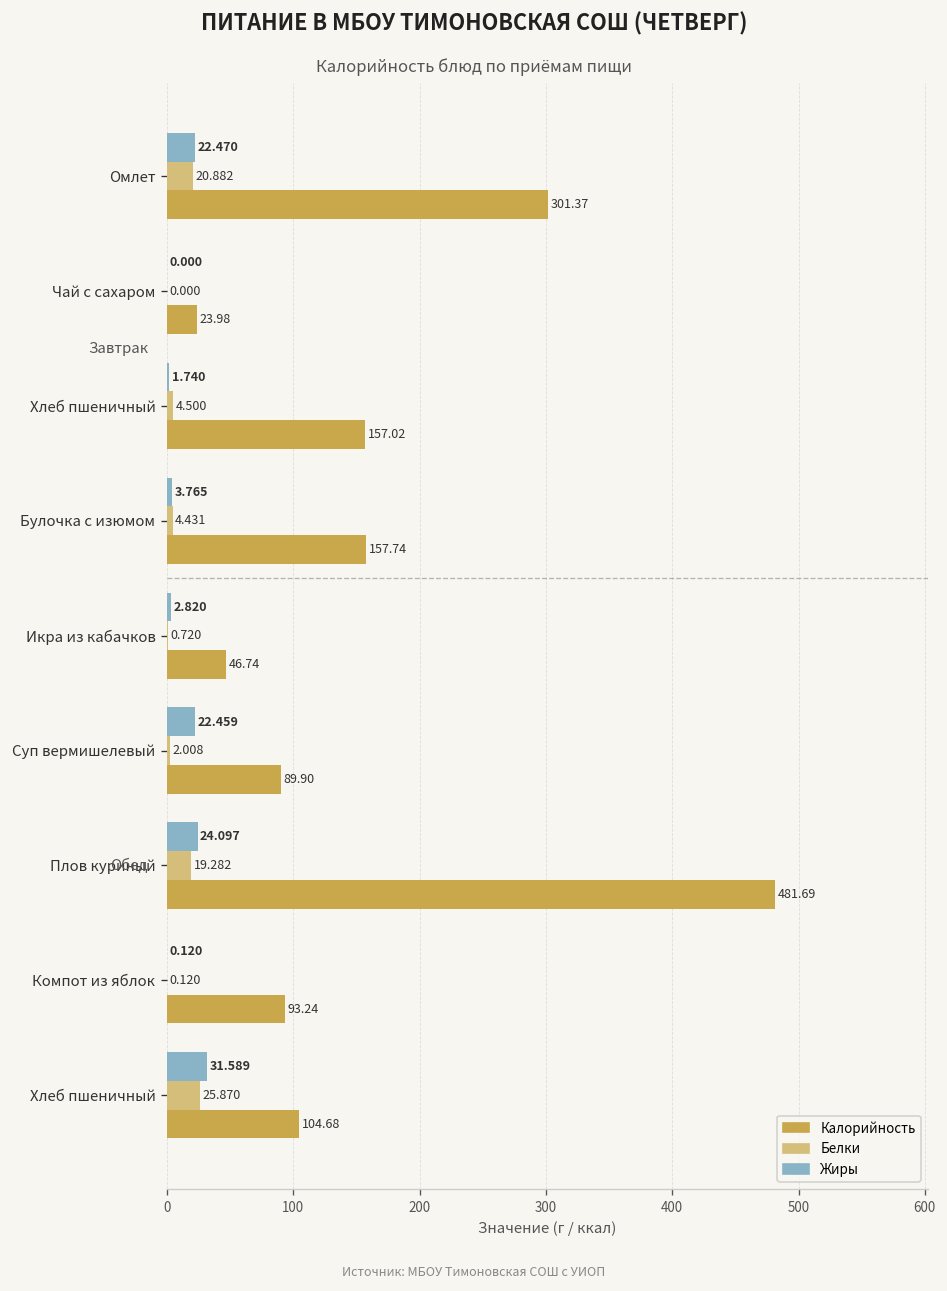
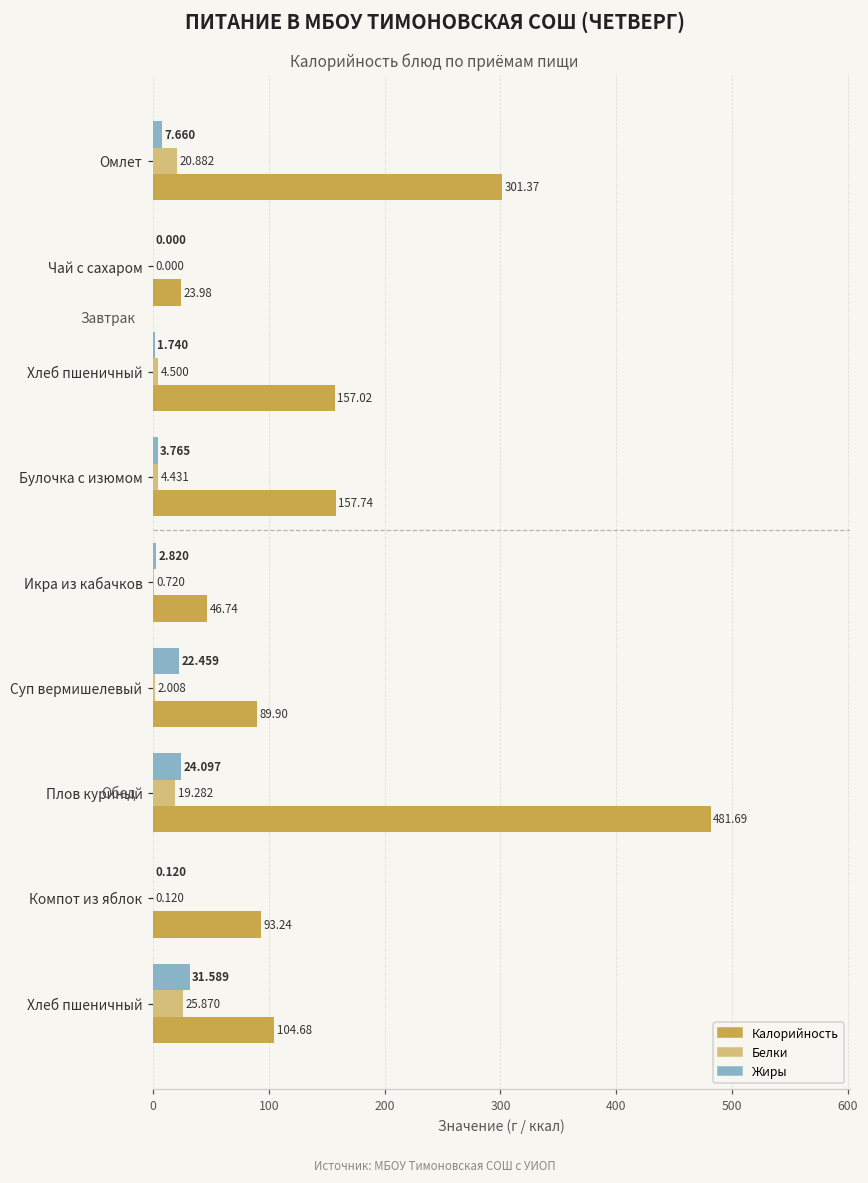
Жиры, Омлет: 22.470 -> 7.660
